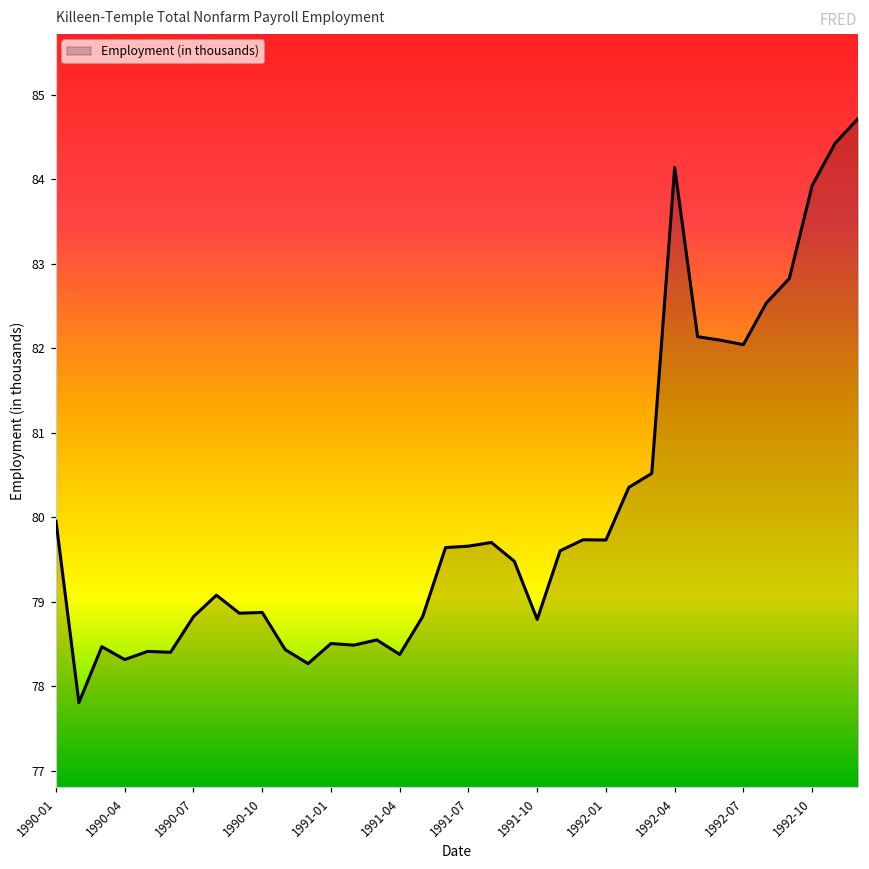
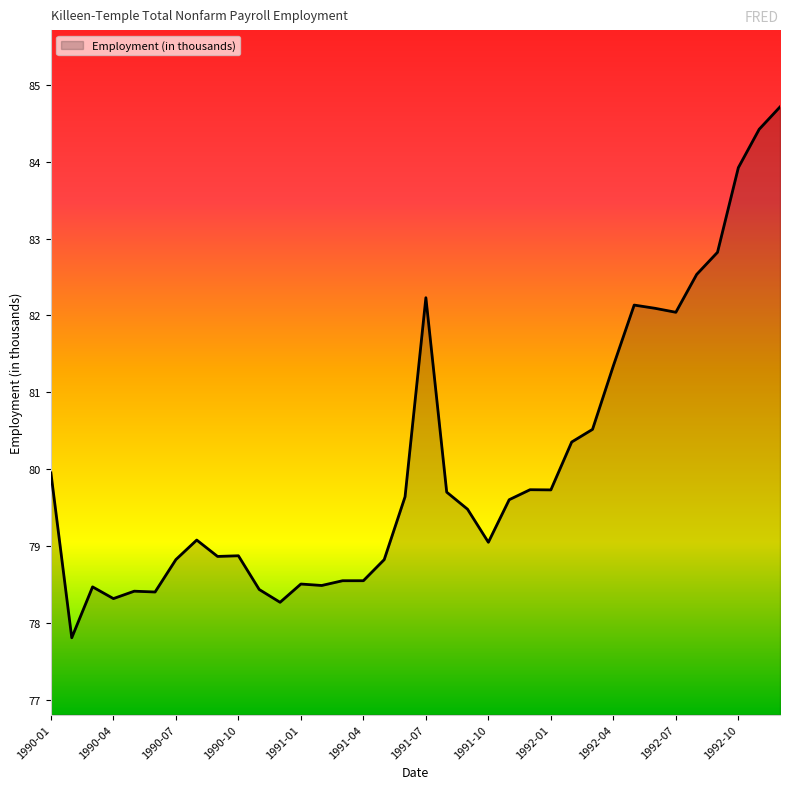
1991-04: 78.4 -> 78.5
1991-07: 79.7 -> 82.2
1991-10: 78.8 -> 79.0
1992-04: 84.1 -> 81.3
